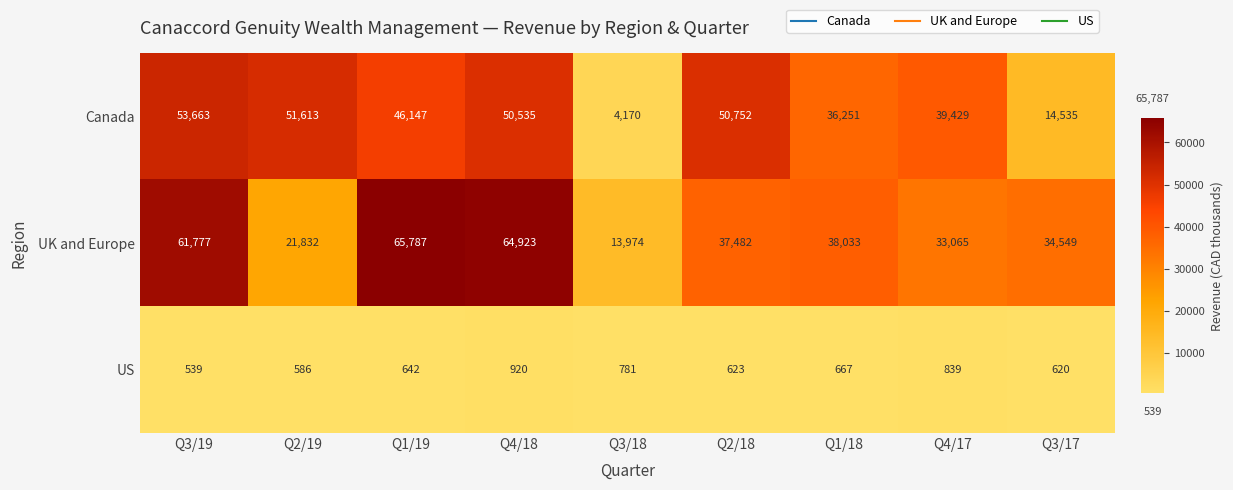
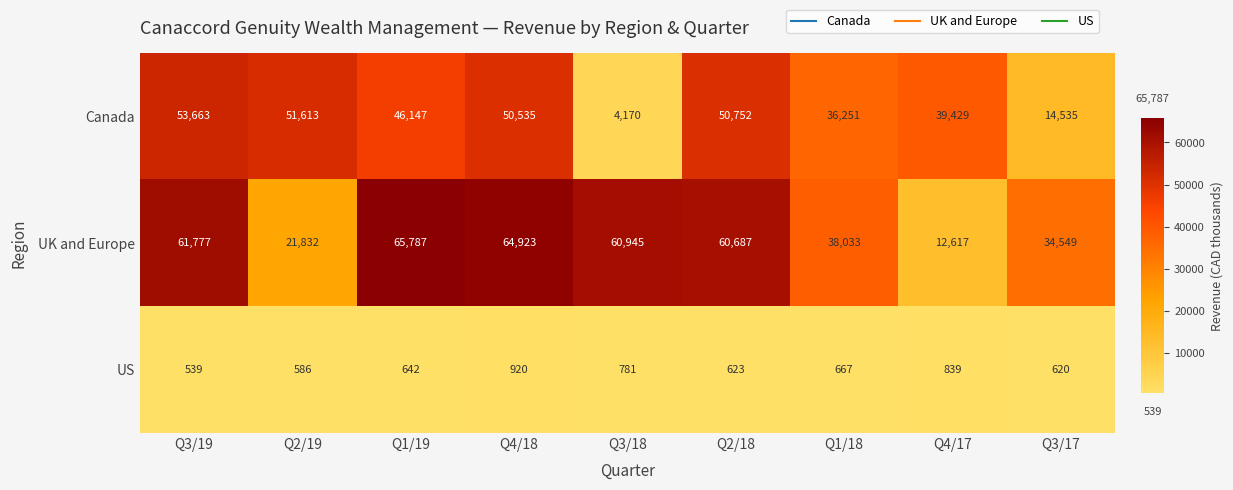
UK and Europe, Q3/18: 13,974 -> 60,945
UK and Europe, Q2/18: 37,482 -> 60,687
UK and Europe, Q4/17: 33,065 -> 12,617
